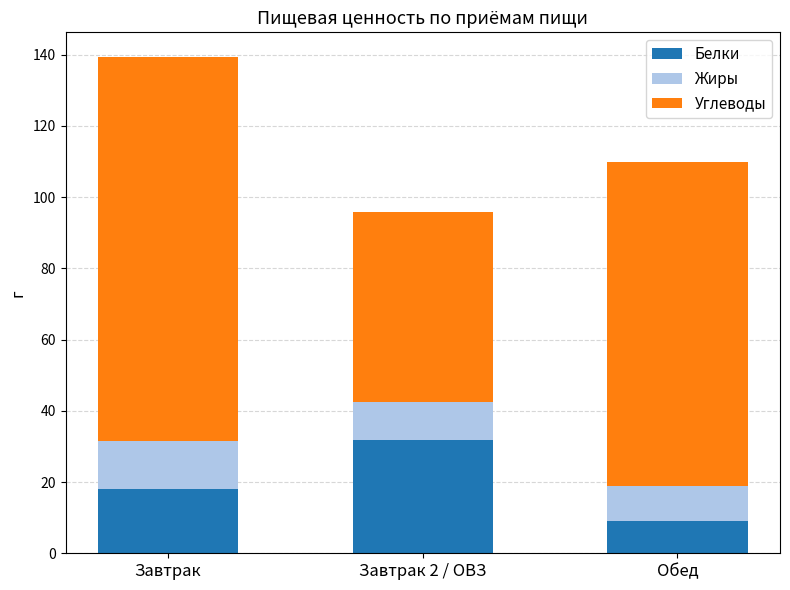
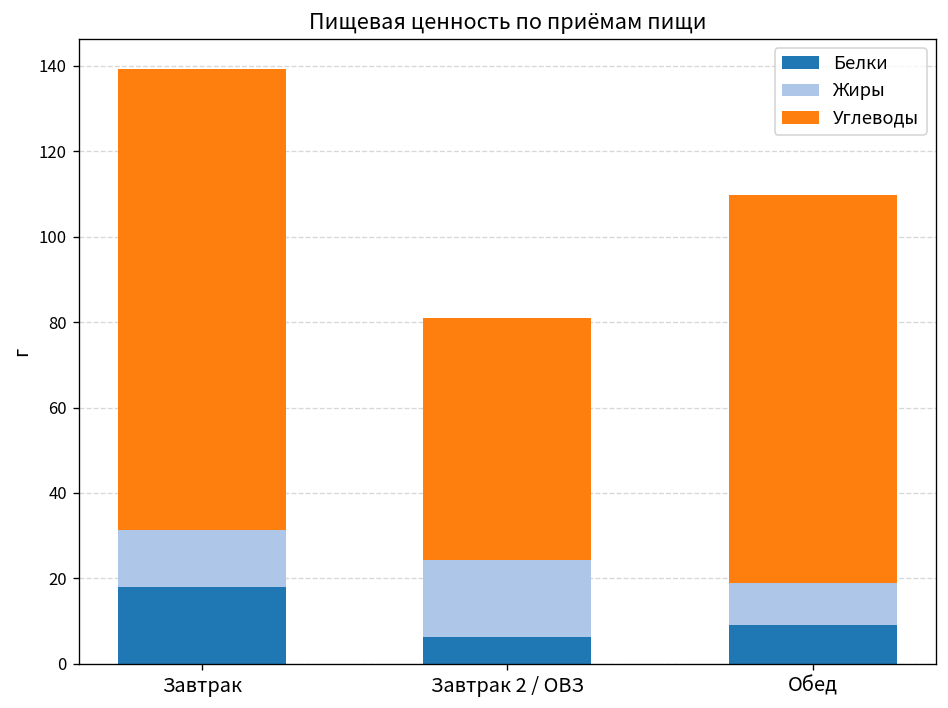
Белки, Завтрак 2 / ОВЗ: 32 -> 6
Жиры, Завтрак 2 / ОВЗ: 11 -> 18
Углеводы, Завтрак 2 / ОВЗ: 53 -> 57
